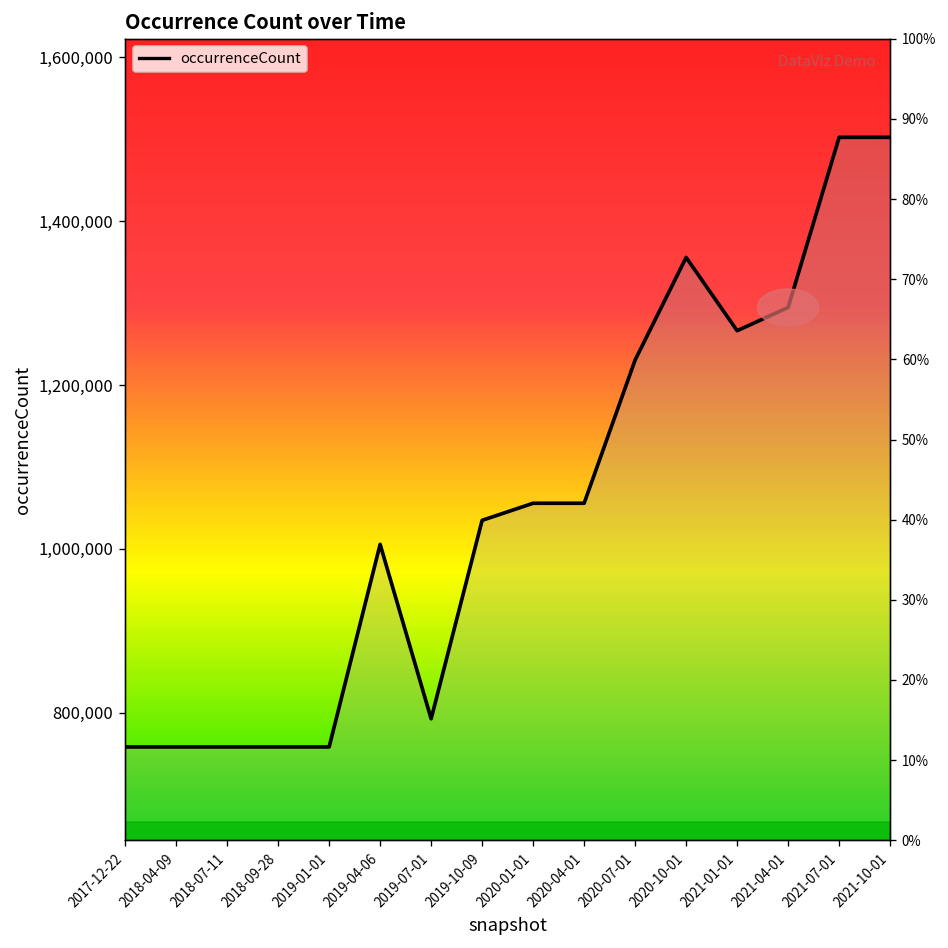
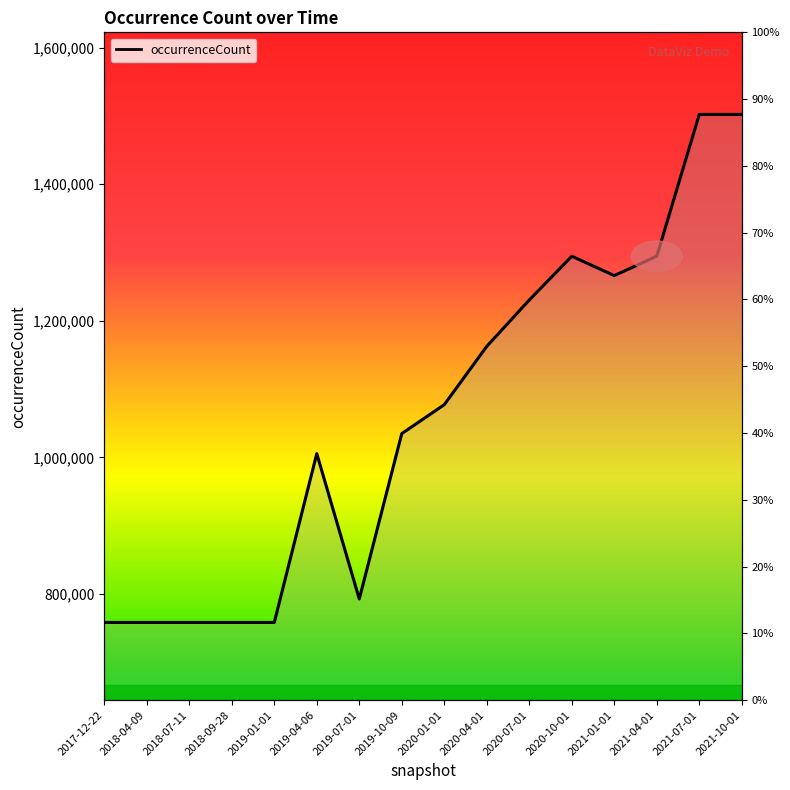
2020-01-01: 1,060,000 -> 1,080,000
2020-04-01: 1,060,000 -> 1,160,000
2020-10-01: 1,360,000 -> 1,290,000
